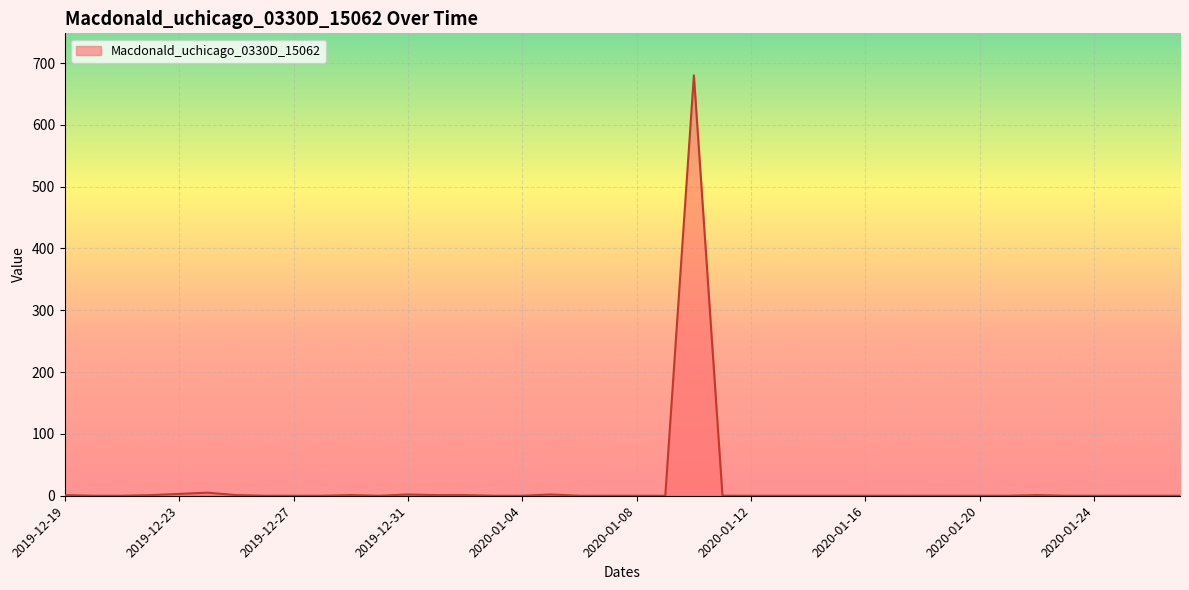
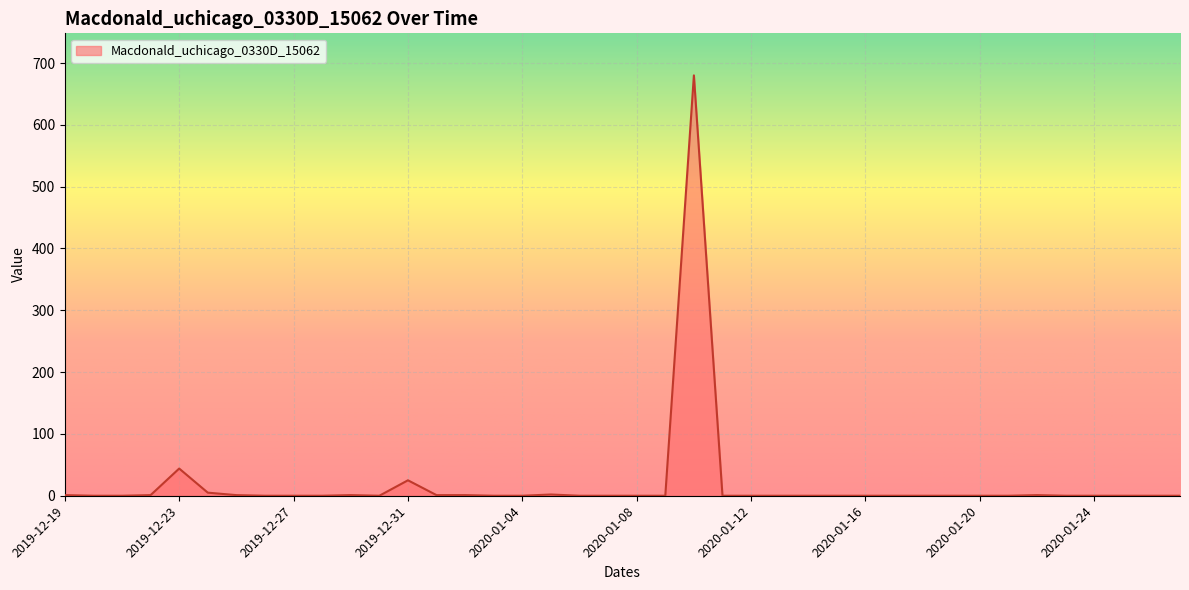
2019-12-23: 0 -> 40
2019-12-31: 0 -> 30
